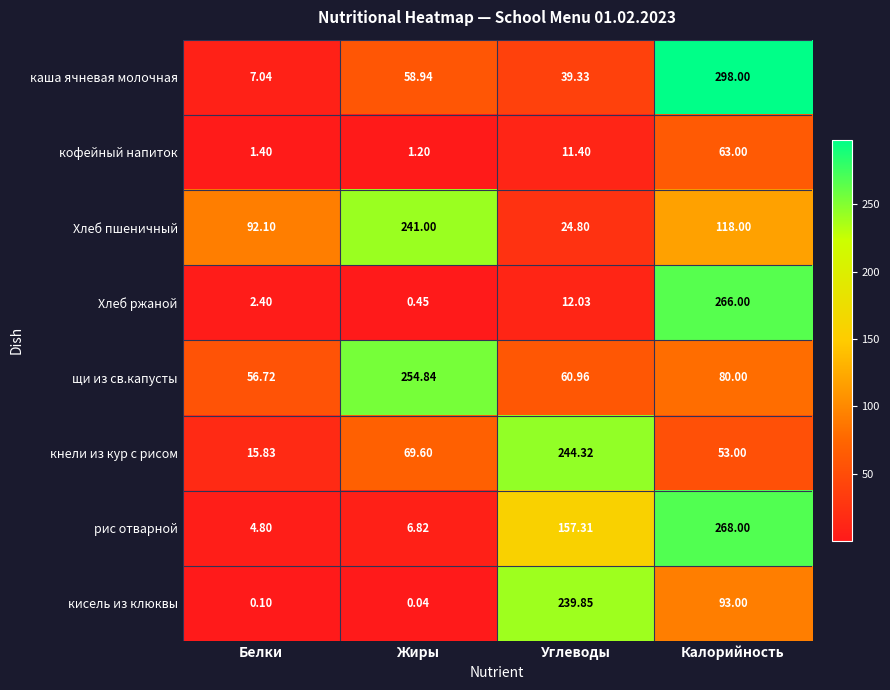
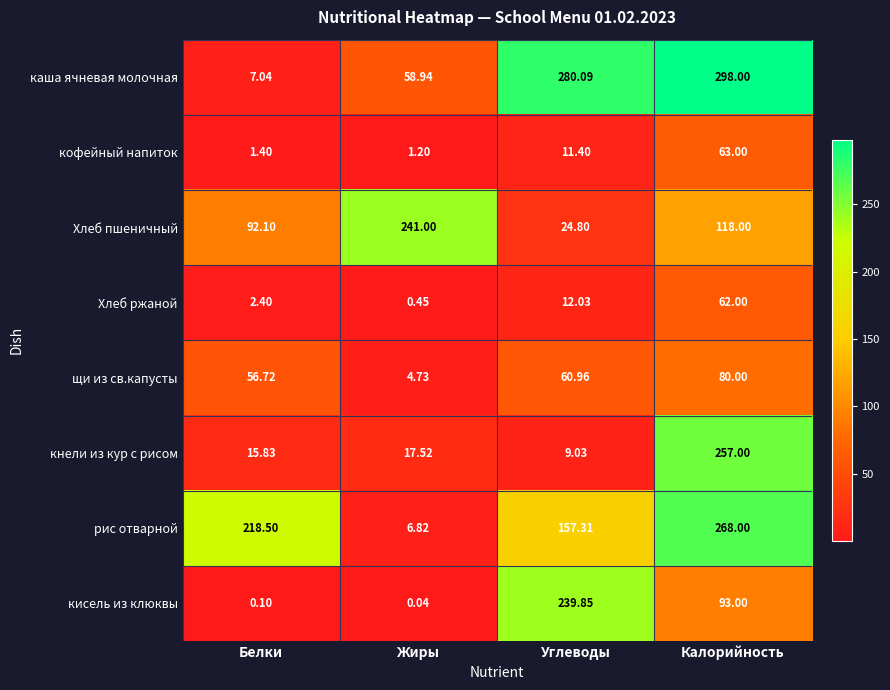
каша ячневая молочная, Углеводы: 39.33 -> 280.09
Хлеб ржаной, Калорийность: 266.00 -> 62.00
щи из св.капусты, Жиры: 254.84 -> 4.73
кнели из кур с рисом, Жиры: 69.60 -> 17.52
кнели из кур с рисом, Углеводы: 244.32 -> 9.03
кнели из кур с рисом, Калорийность: 53.00 -> 257.00
рис отварной, Белки: 4.80 -> 218.50
